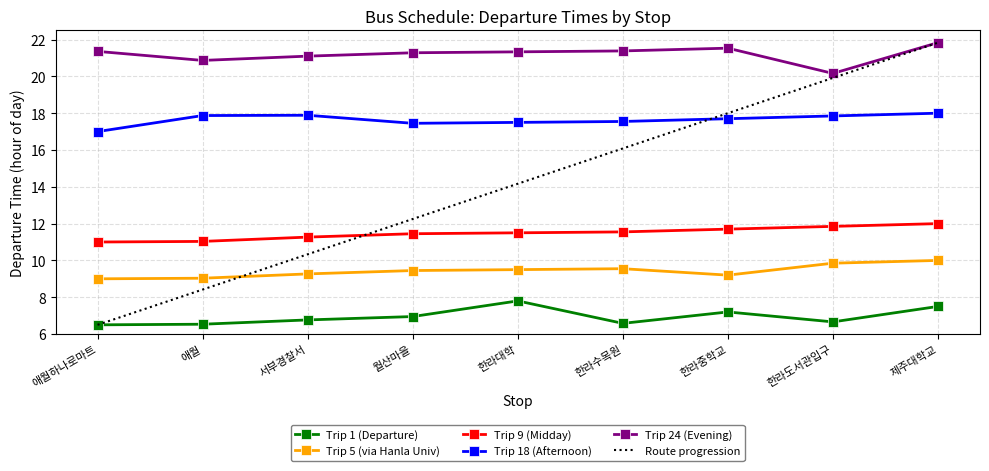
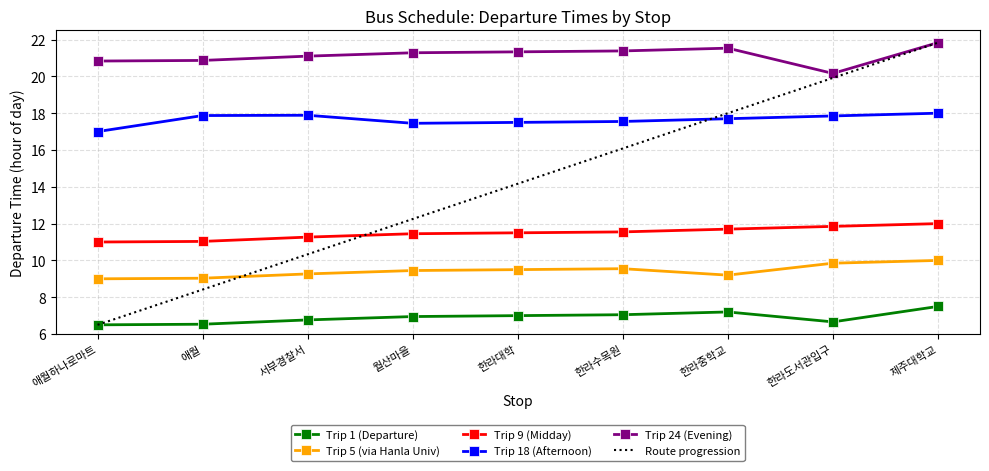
Trip 24 (Evening), 애월하나로마트: 21.4 -> 20.8
Trip 1 (Departure), 한라대학: 7.8 -> 7.0
Trip 1 (Departure), 한라수목원: 6.6 -> 7.1
